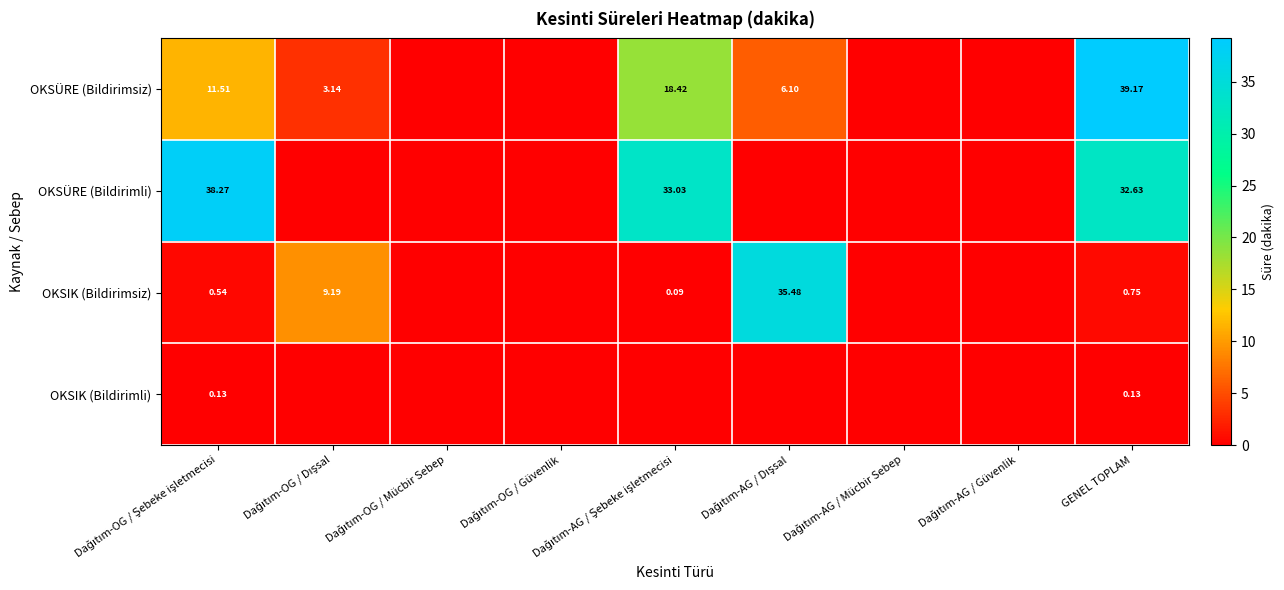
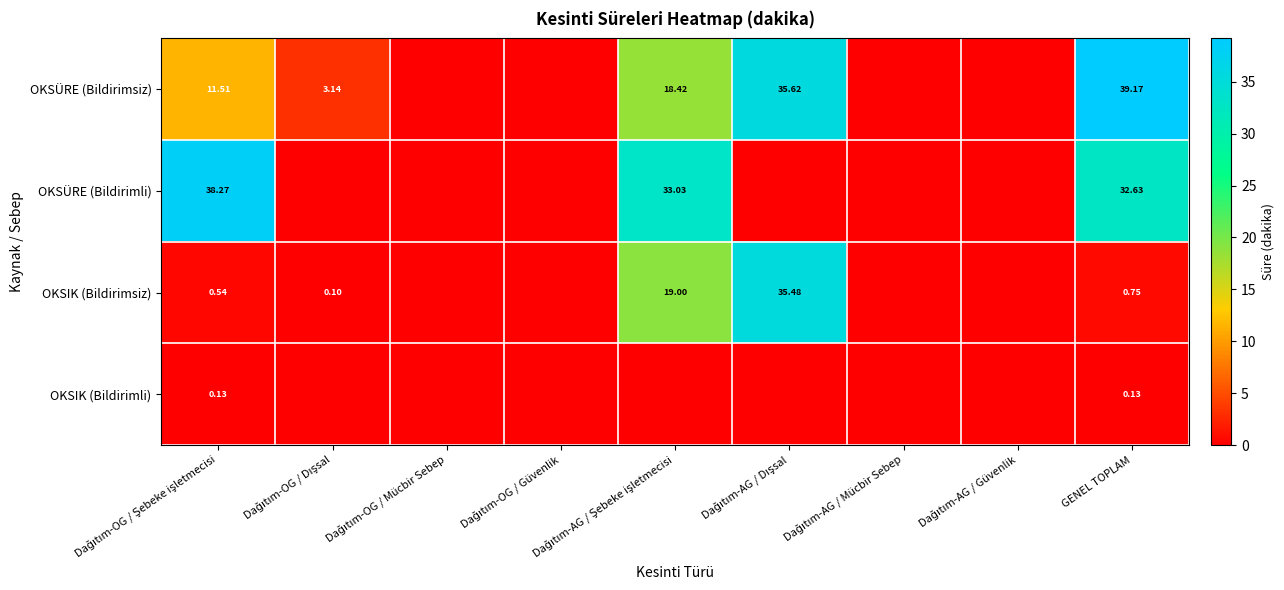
OKSÜRE (Bildirimsiz), Dağıtım-AG / Dışsal: 6.10 -> 35.62
OKSIK (Bildirimsiz), Dağıtım-OG / Dışsal: 9.19 -> 0.10
OKSIK (Bildirimsiz), Dağıtım-AG / Şebeke işletmecisi: 0.09 -> 19.00
